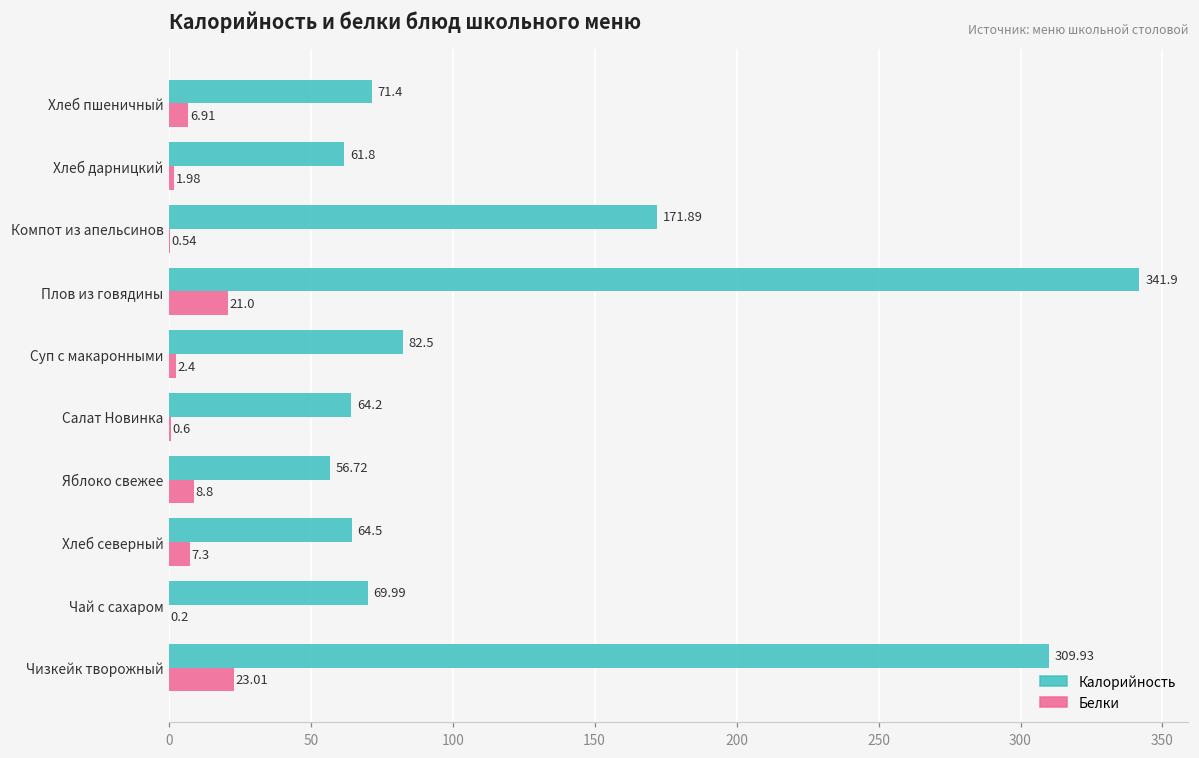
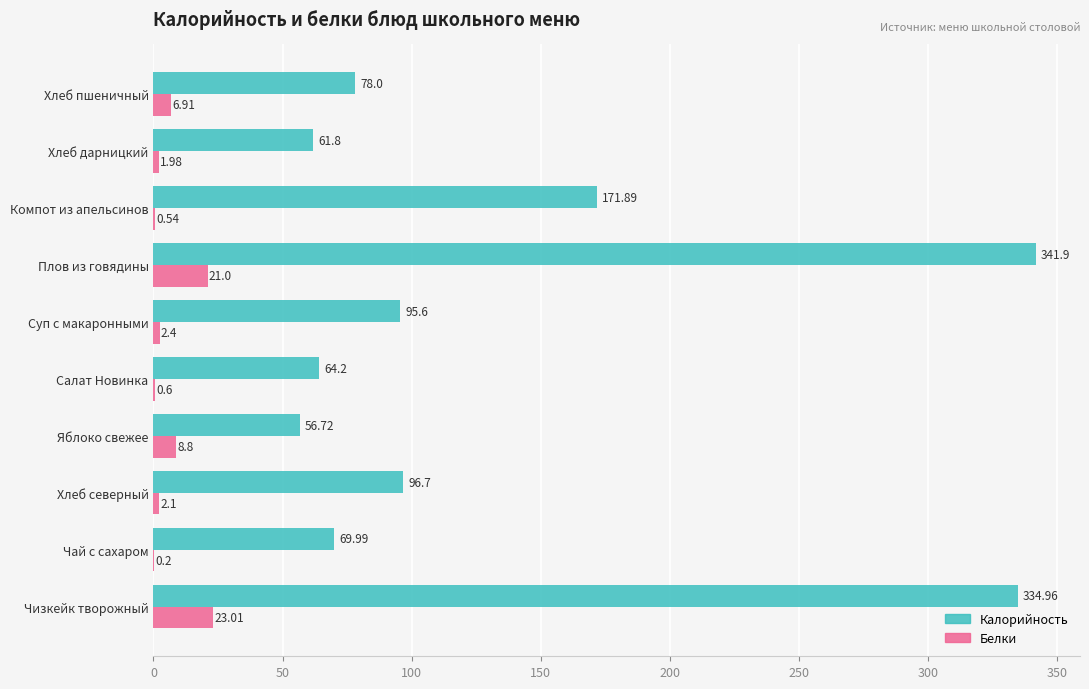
Калорийность, Хлеб пшеничный: 71.4 -> 78.0
Калорийность, Суп с макаронными: 82.5 -> 95.6
Калорийность, Хлеб северный: 64.5 -> 96.7
Белки, Хлеб северный: 7.3 -> 2.1
Калорийность, Чизкейк творожный: 309.93 -> 334.96
